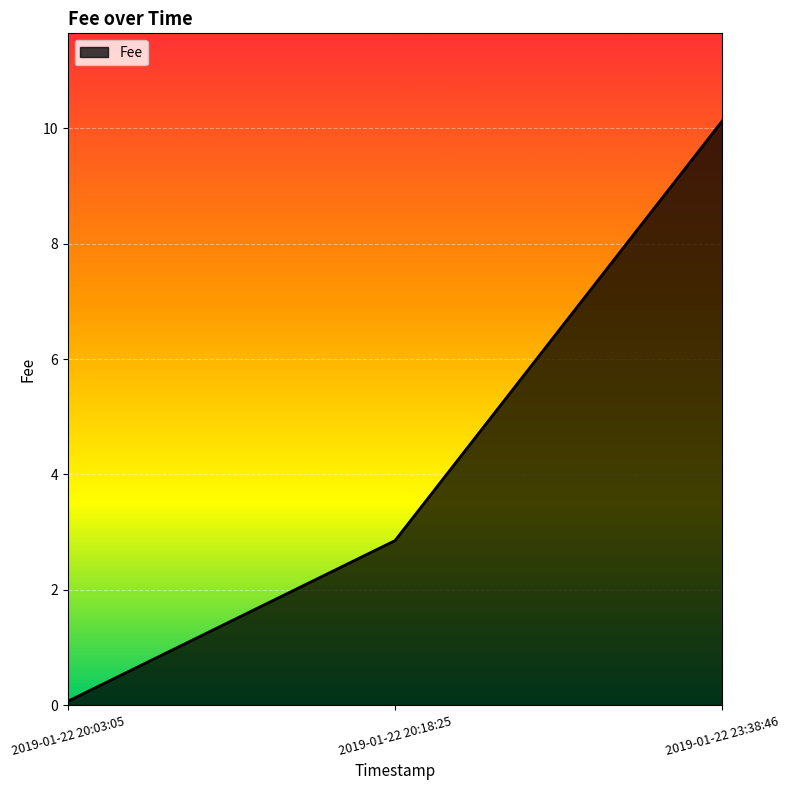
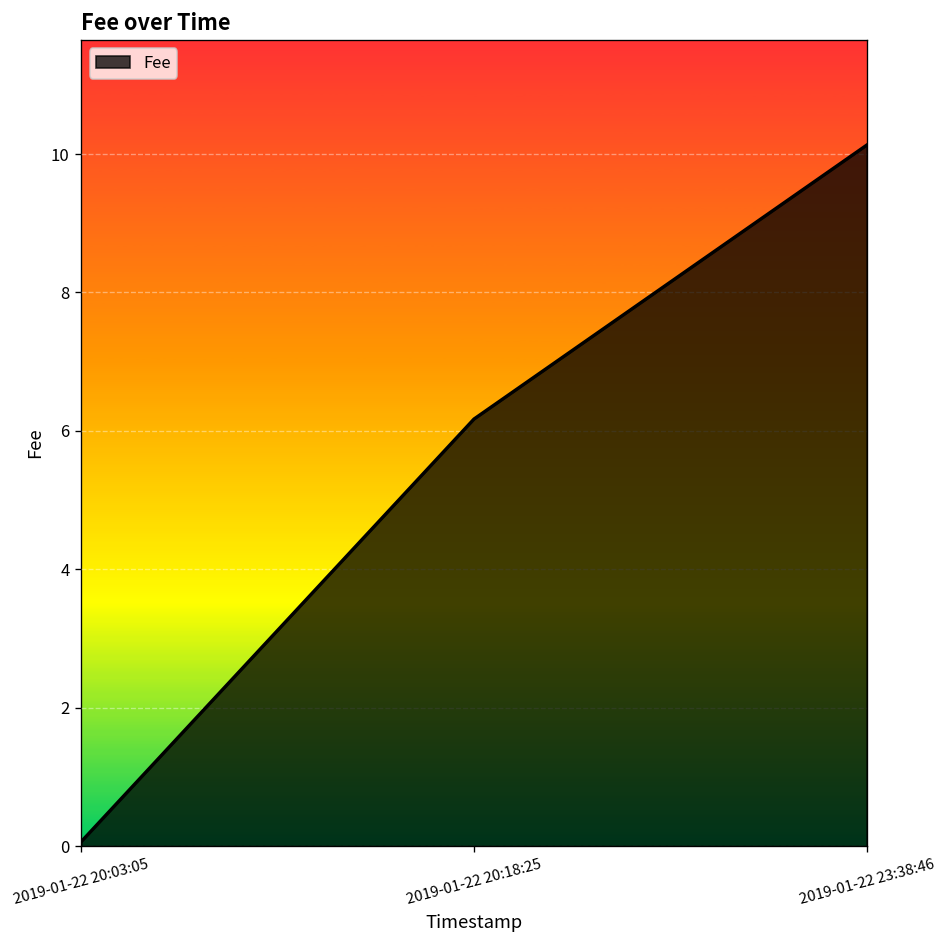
2019-01-22 20:18:25: 2.9 -> 6.2
